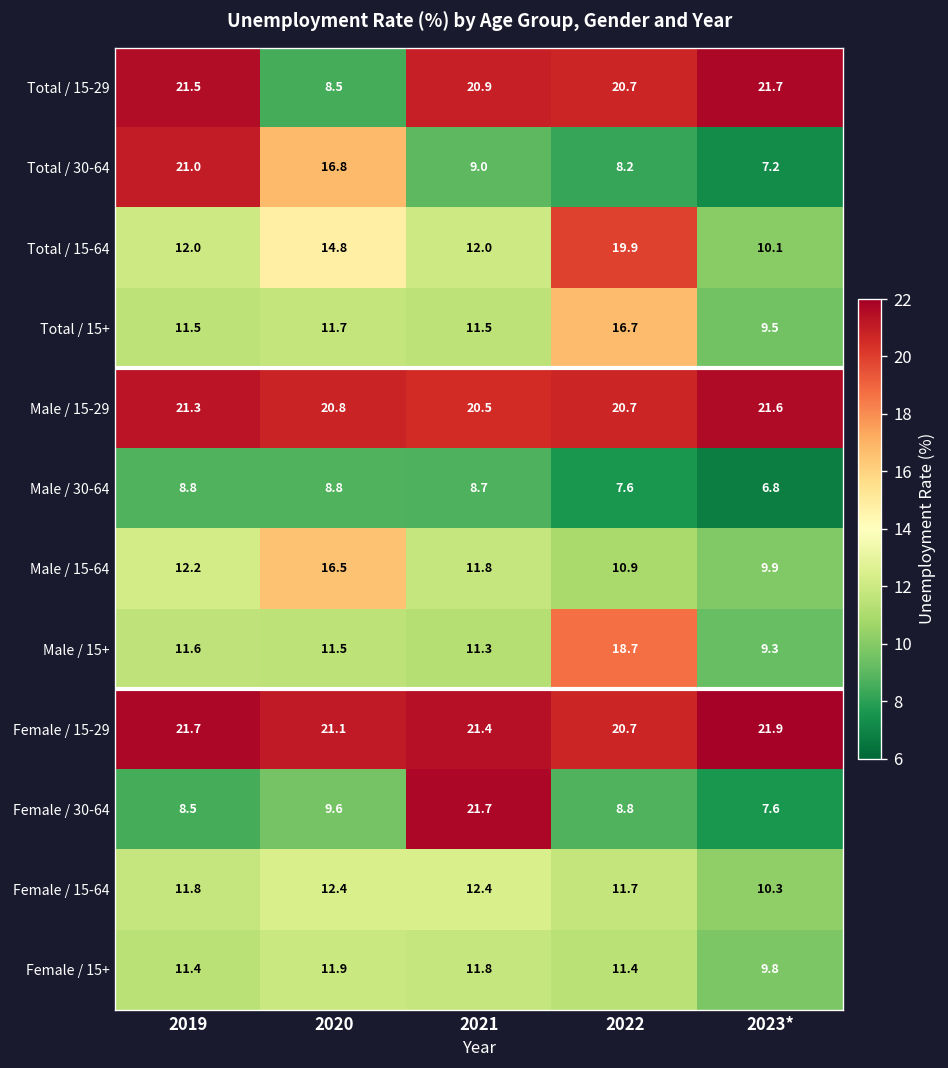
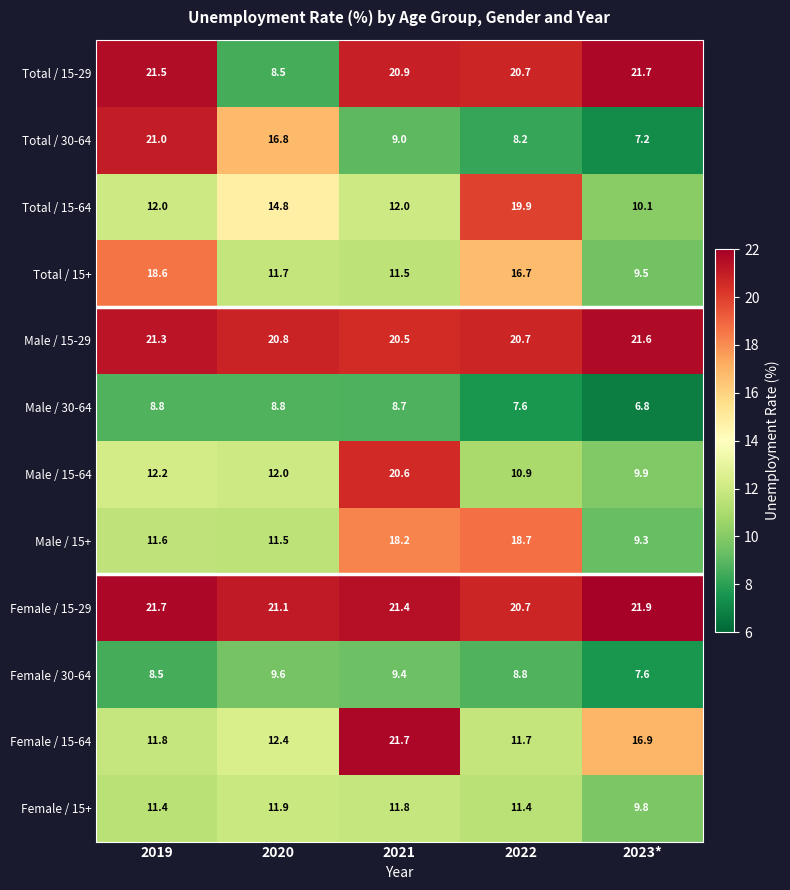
Total / 15+, 2019: 11.5 -> 18.6
Male / 15-64, 2020: 16.5 -> 12.0
Male / 15-64, 2021: 11.8 -> 20.6
Male / 15+, 2021: 11.3 -> 18.2
Female / 30-64, 2021: 21.7 -> 9.4
Female / 15-64, 2021: 12.4 -> 21.7
Female / 15-64, 2023*: 10.3 -> 16.9
